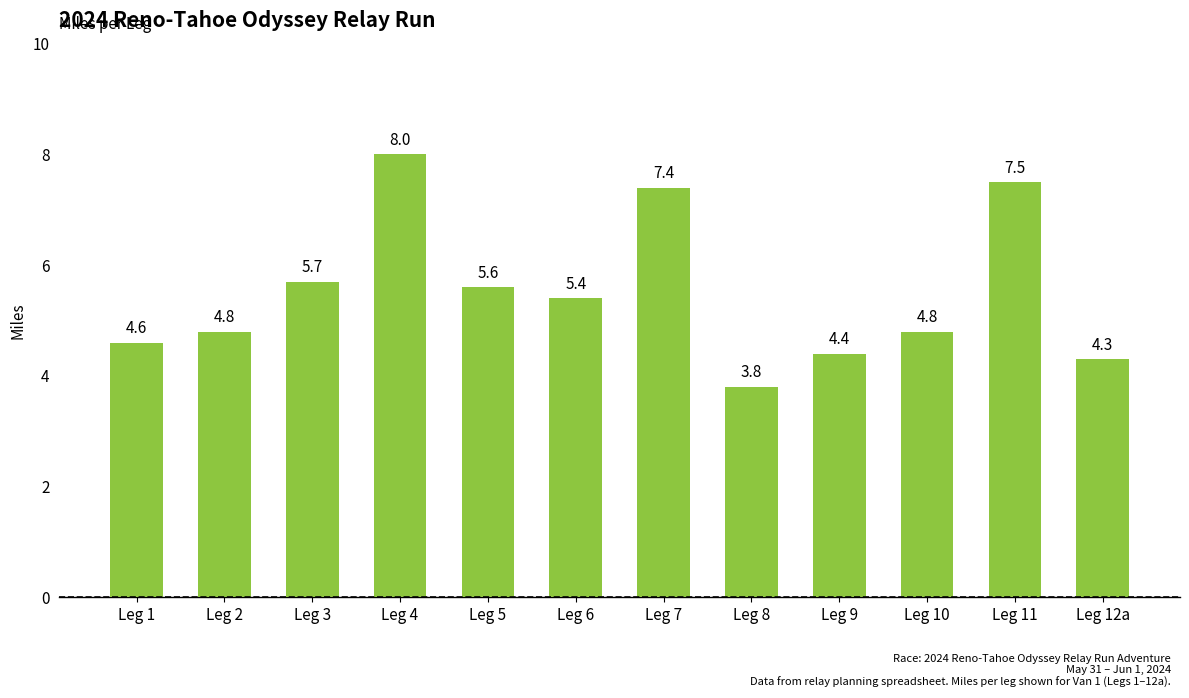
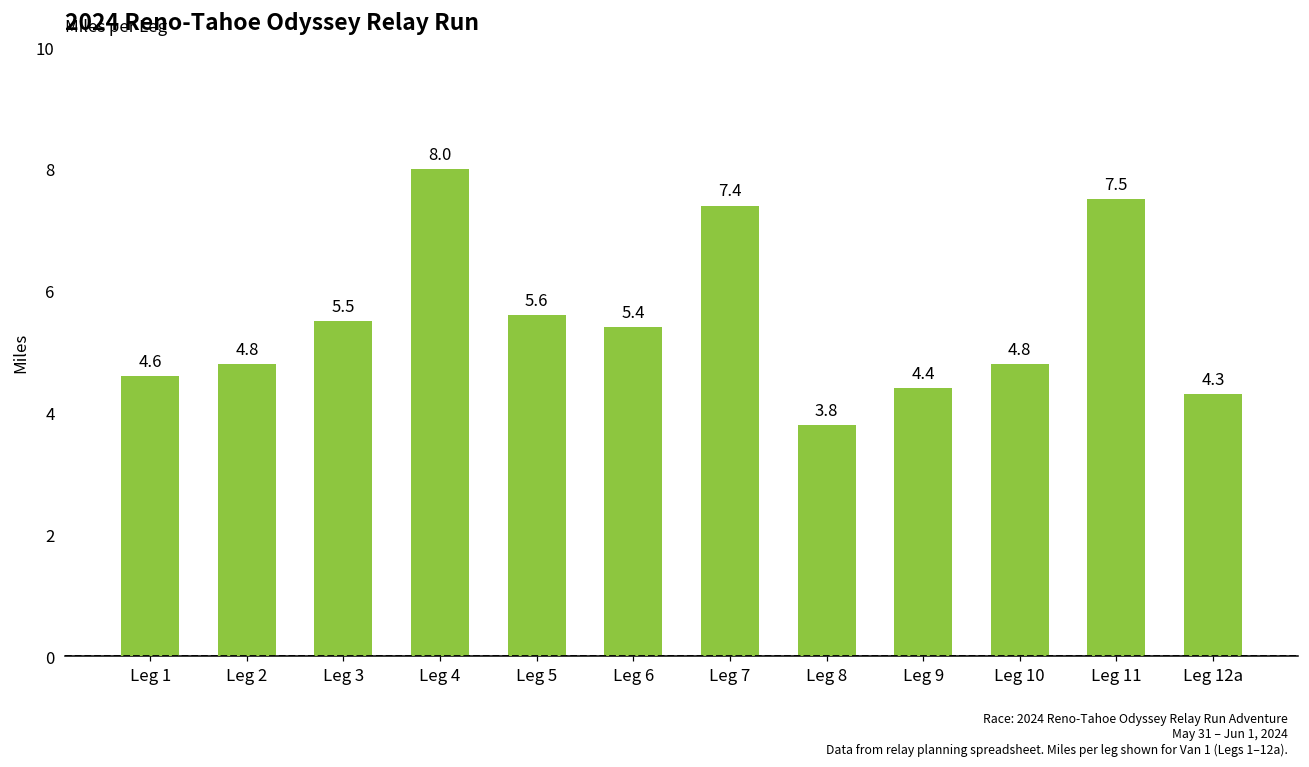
Leg 3: 5.7 -> 5.5
